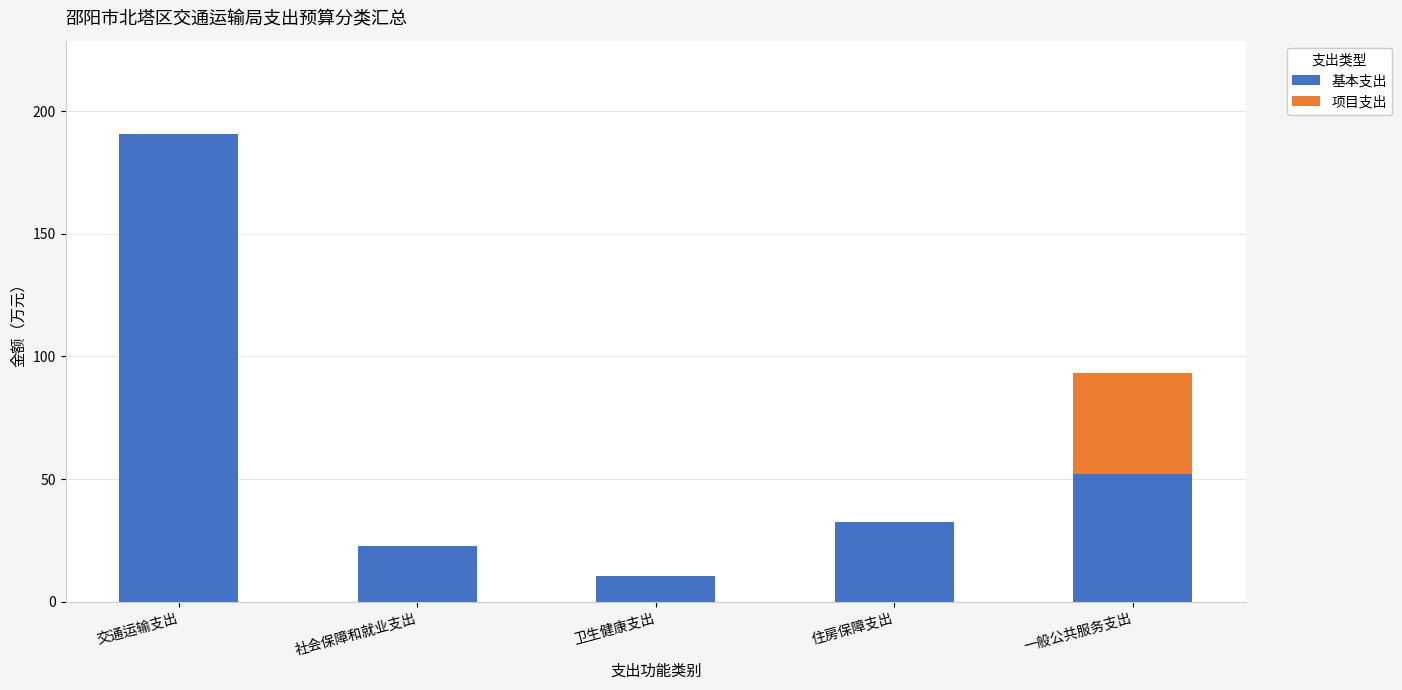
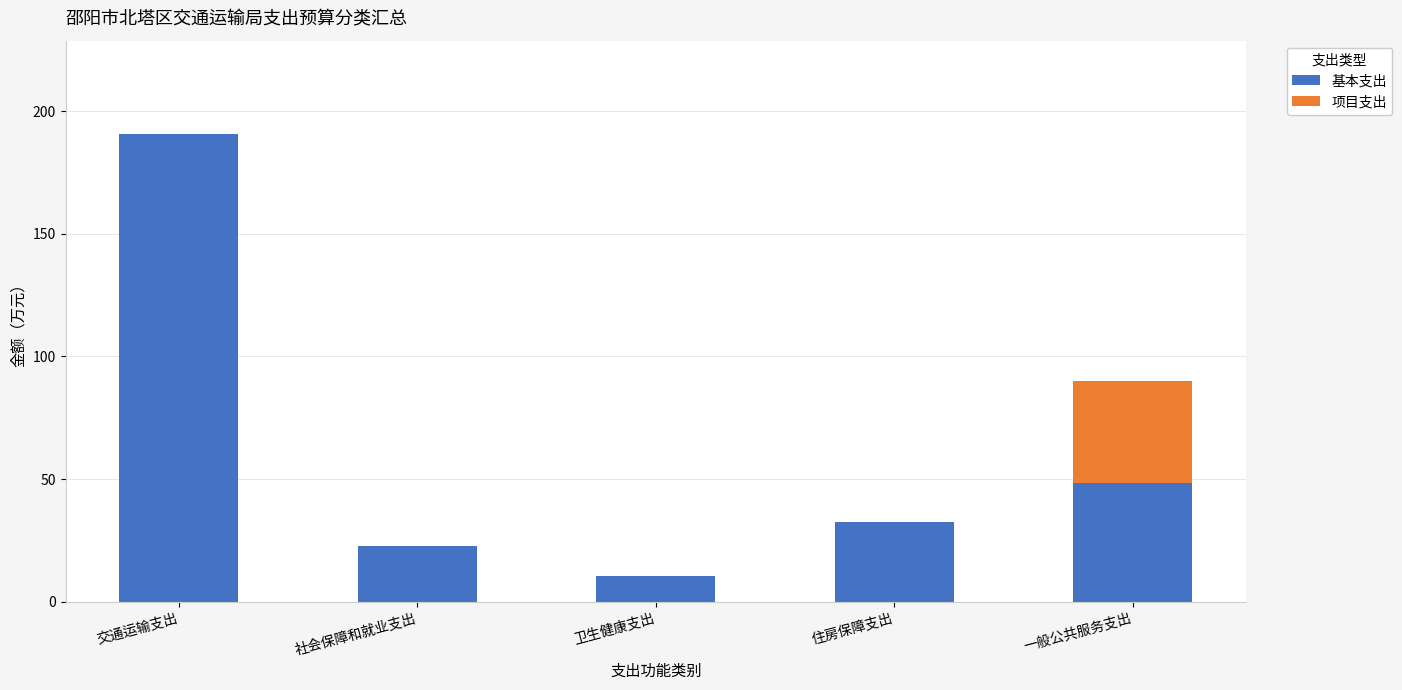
基本支出, 一般公共服务支出: 52 -> 49
